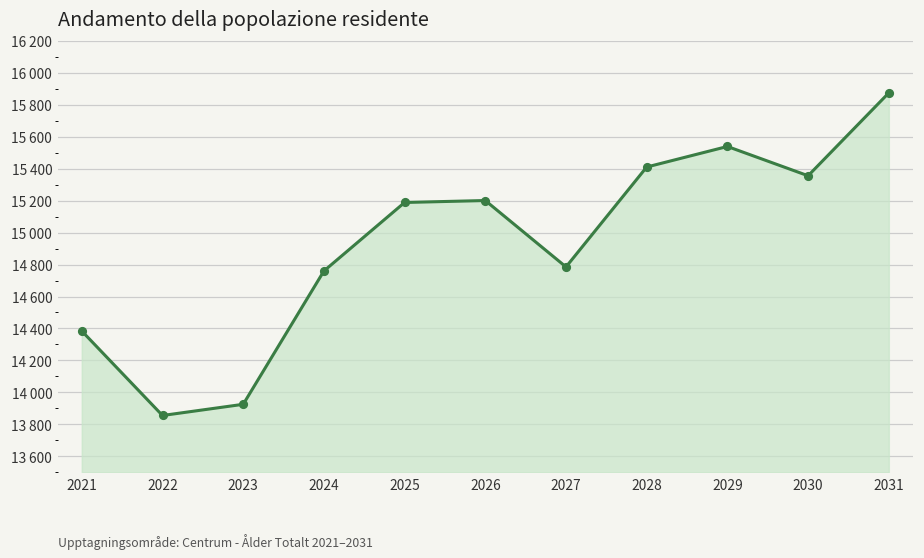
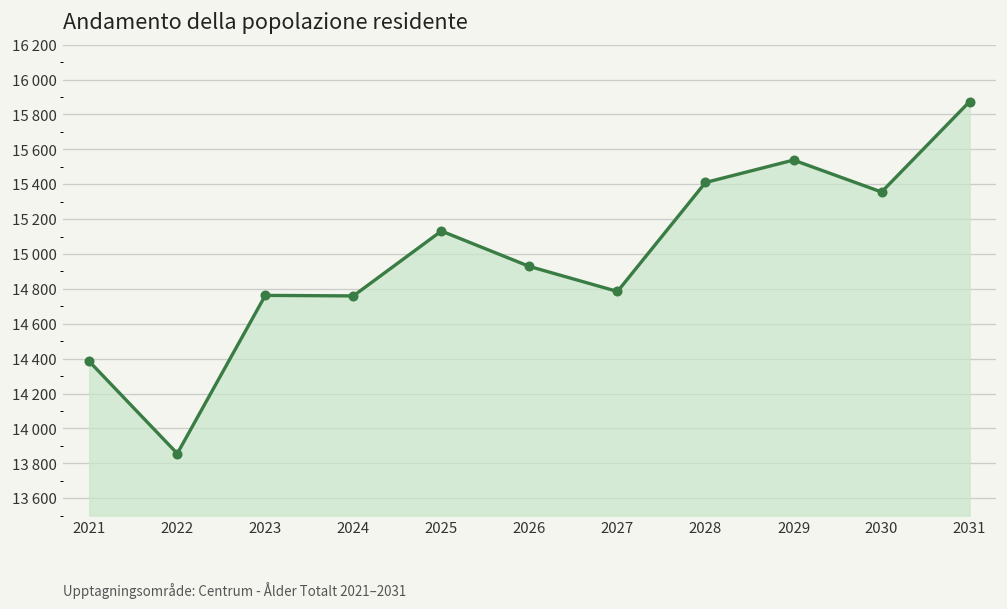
2023: 13930 -> 14760
2025: 15190 -> 15130
2026: 15200 -> 14930
